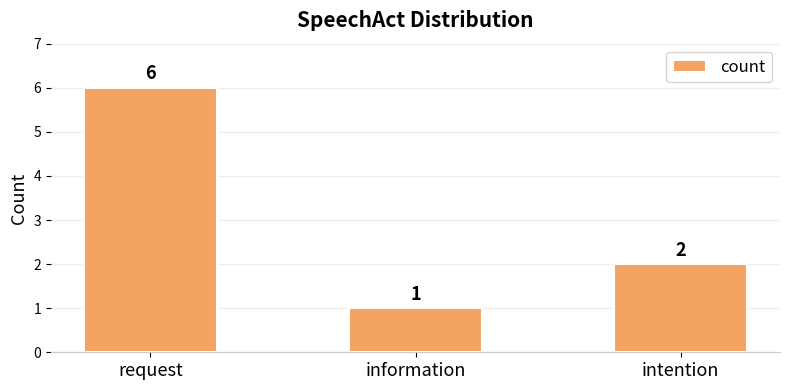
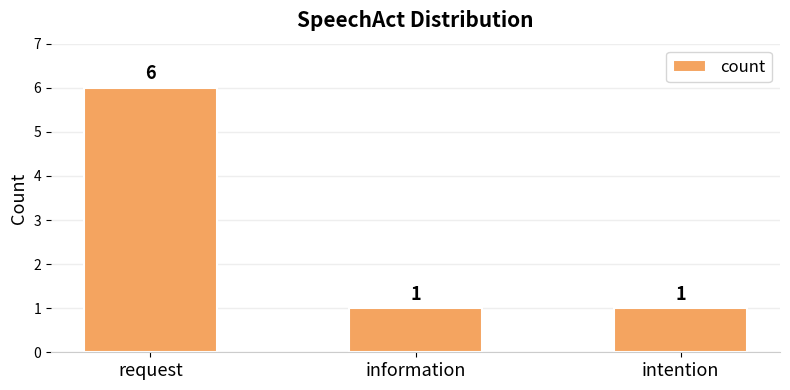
intention: 2 -> 1
